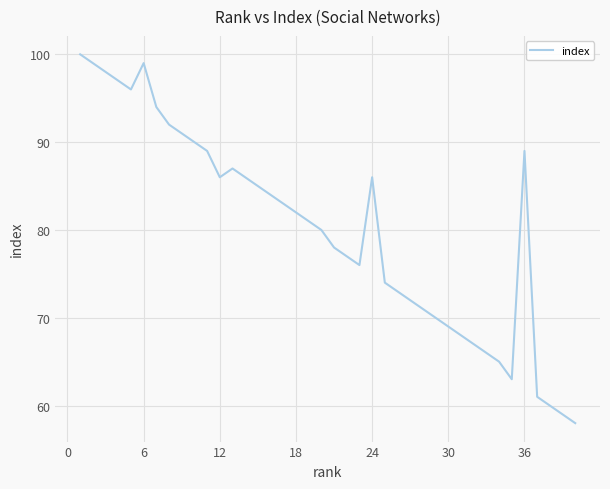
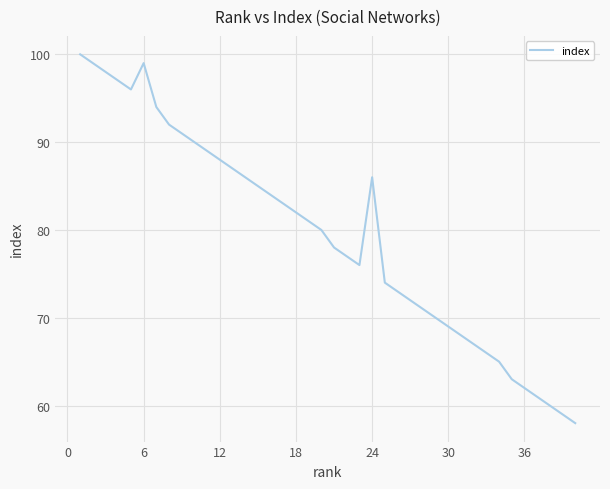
12: 86 -> 88
36: 89 -> 62
